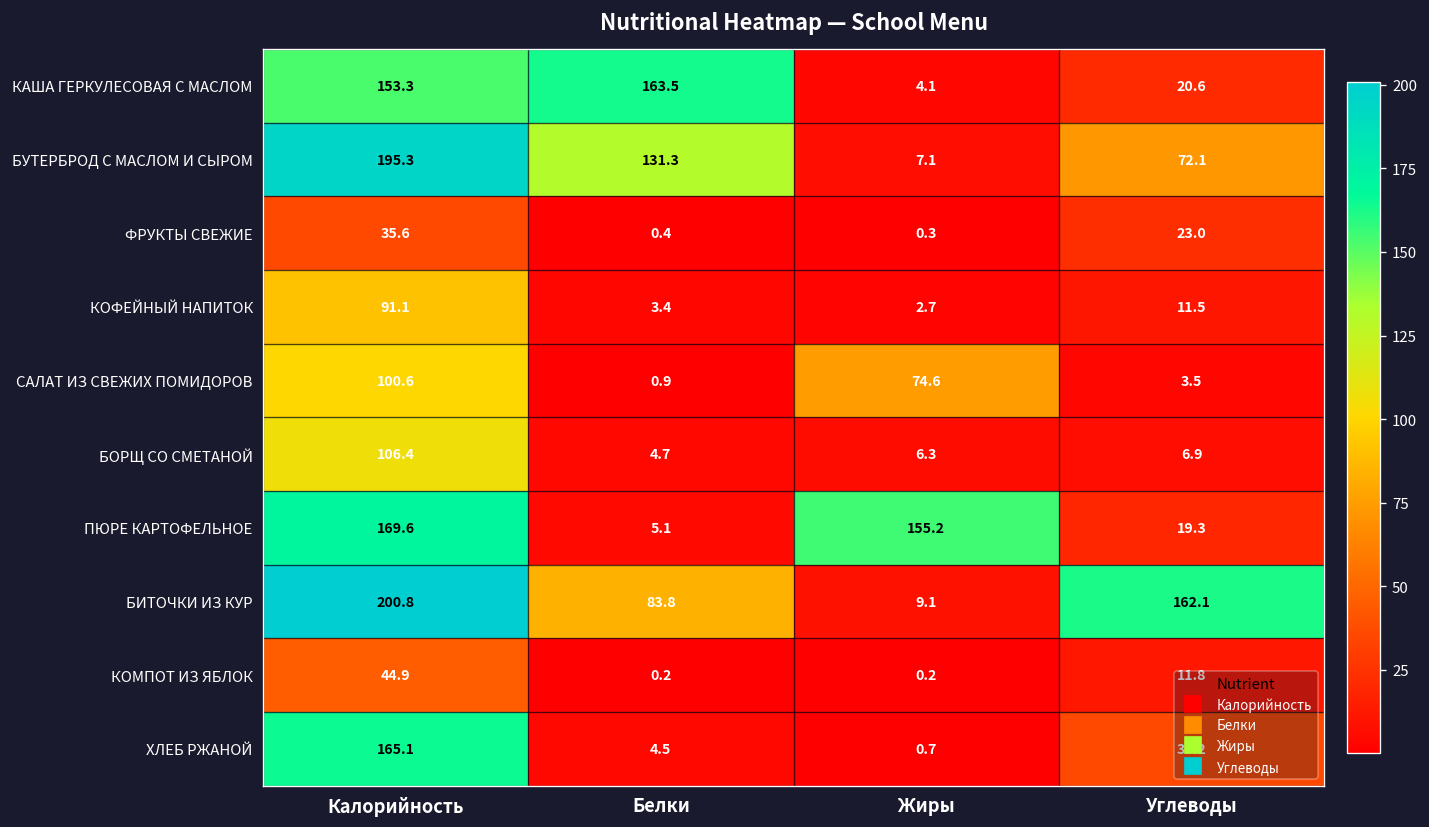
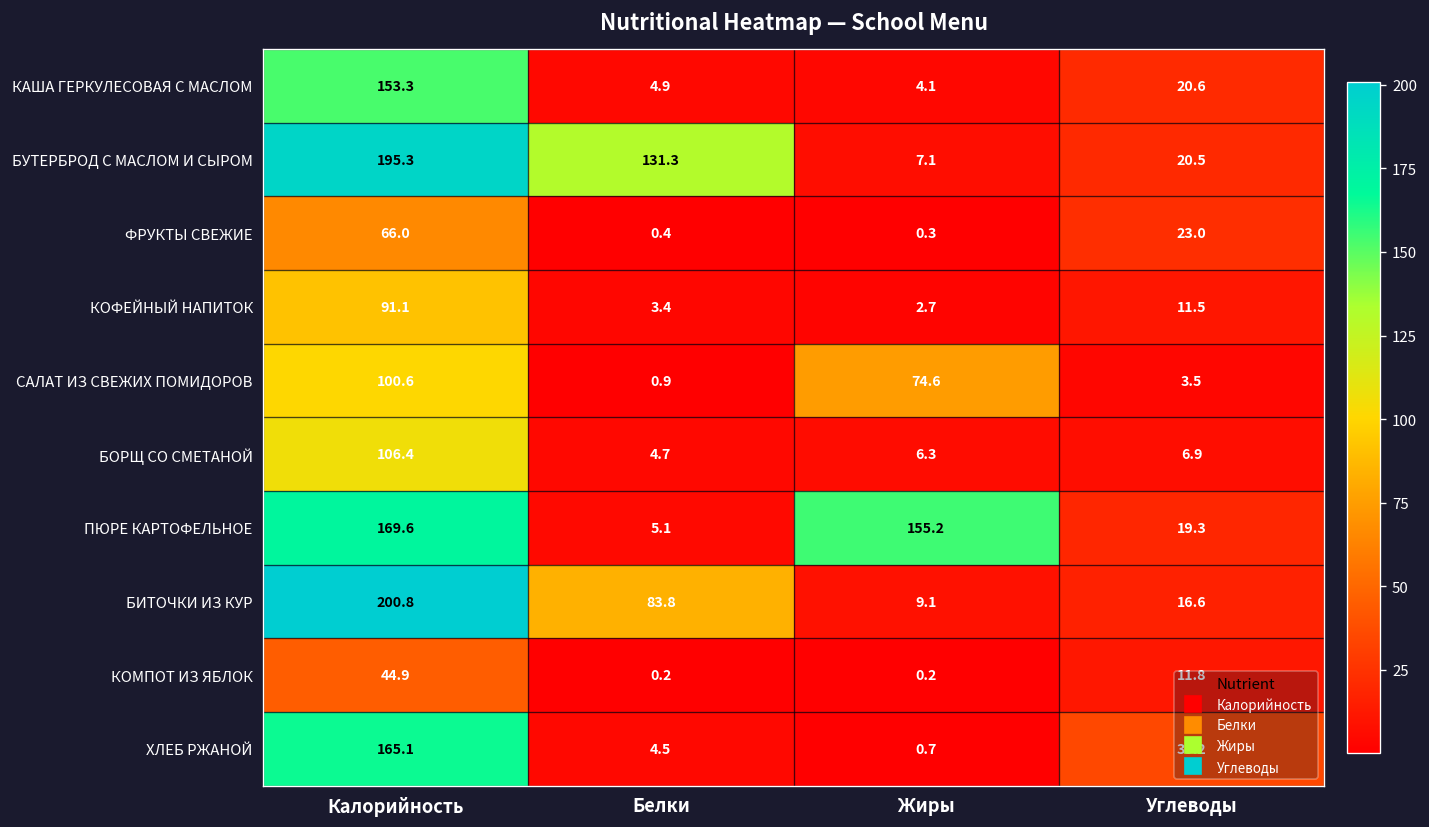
КАША ГЕРКУЛЕСОВАЯ С МАСЛОМ, Белки: 163.5 -> 4.9
БУТЕРБРОД С МАСЛОМ И СЫРОМ, Углеводы: 72.1 -> 20.5
ФРУКТЫ СВЕЖИЕ, Калорийность: 35.6 -> 66.0
БИТОЧКИ ИЗ КУР, Углеводы: 162.1 -> 16.6
